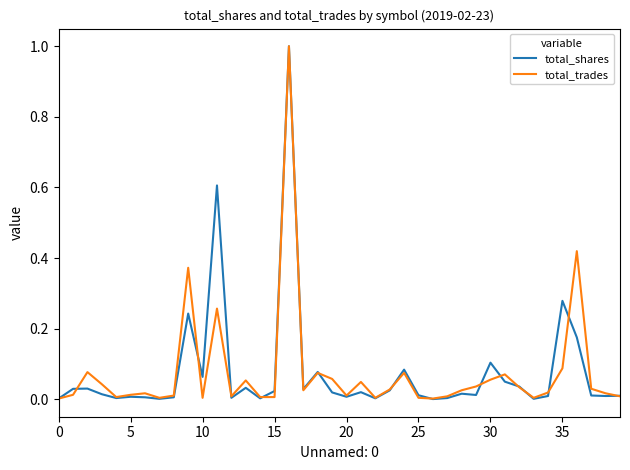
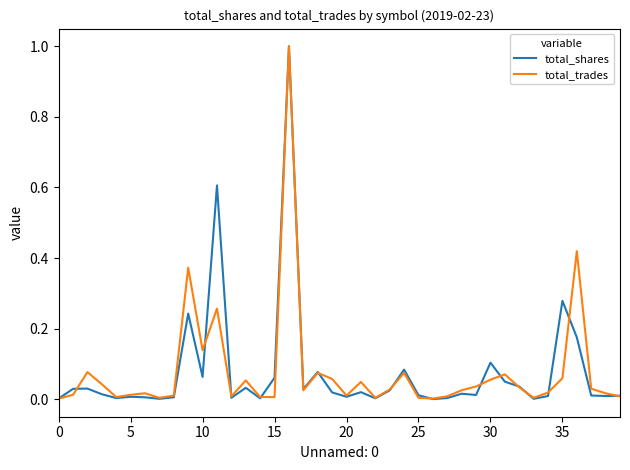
total_trades, 10: 0.00 -> 0.14
total_shares, 15: 0.02 -> 0.06
total_trades, 35: 0.09 -> 0.06
